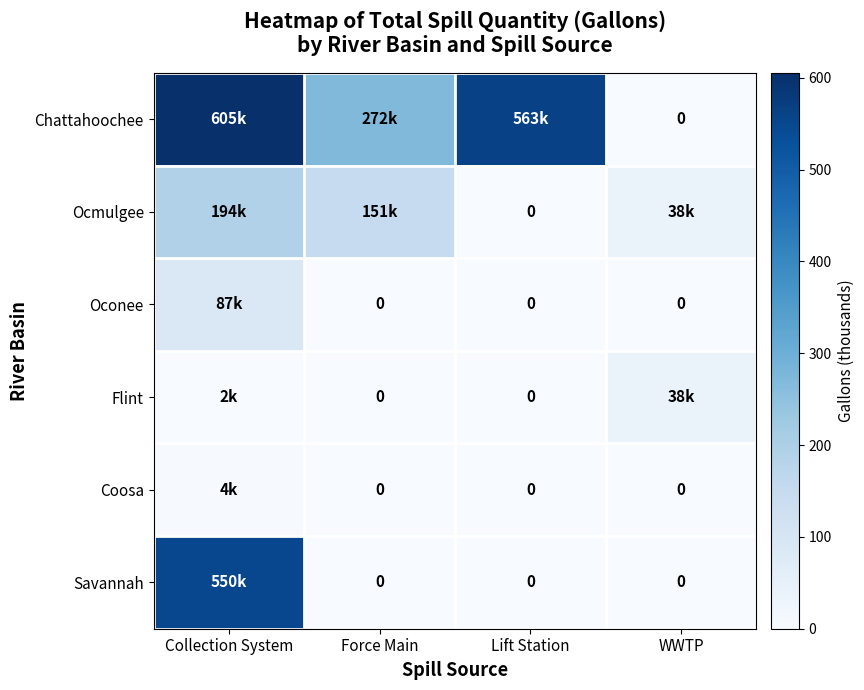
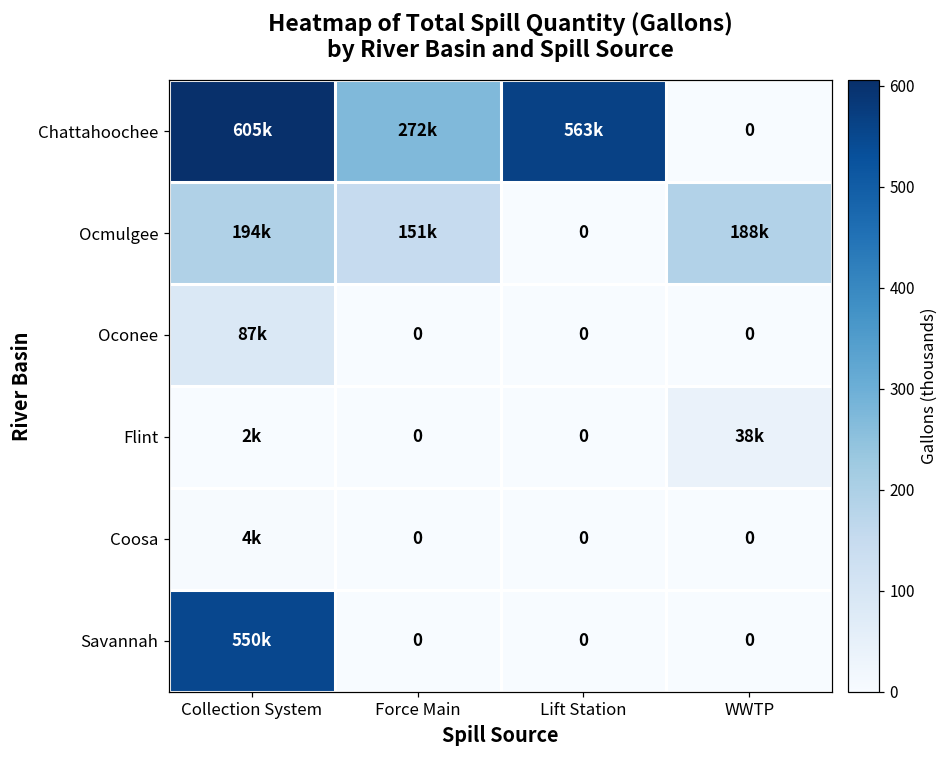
Ocmulgee, WWTP: 38k -> 188k
